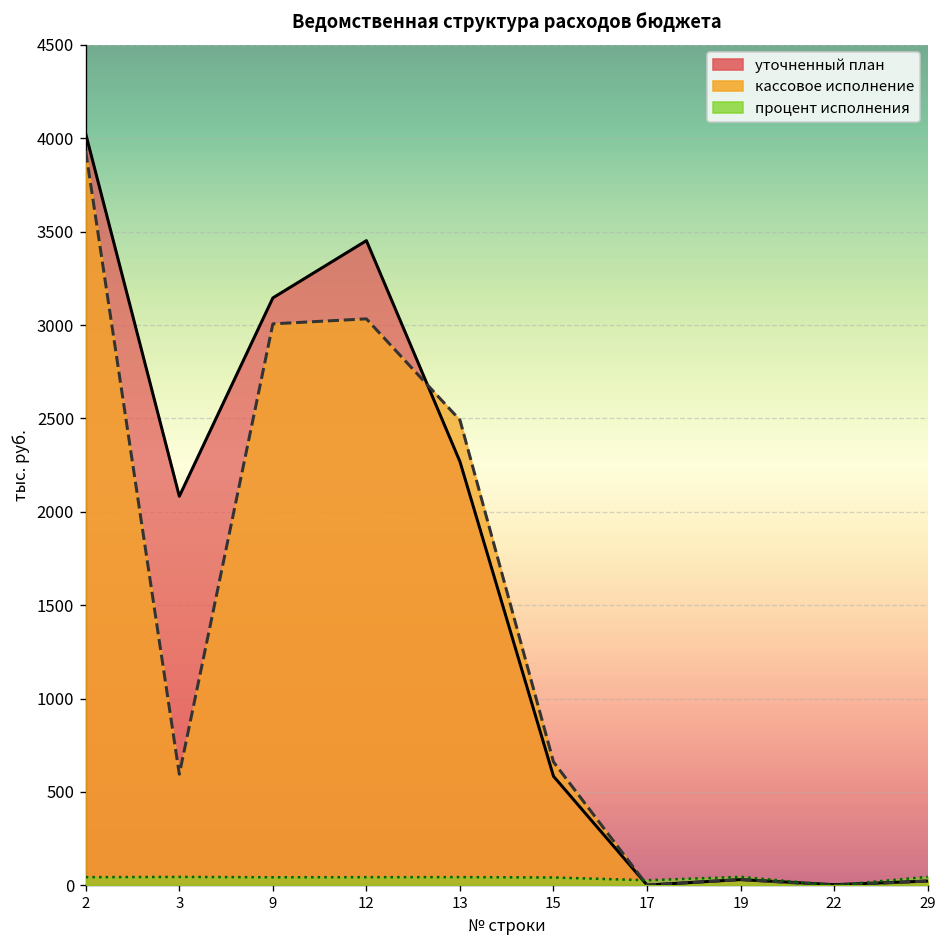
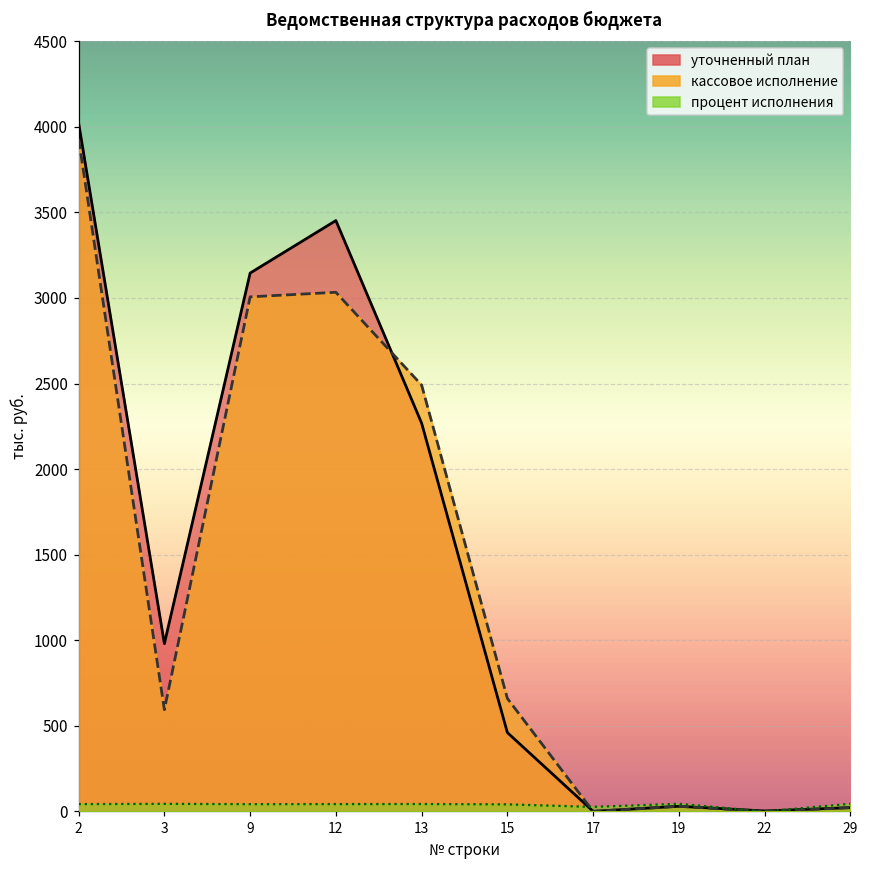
уточненный план, 3: 2080 -> 980
уточненный план, 15: 580 -> 460
